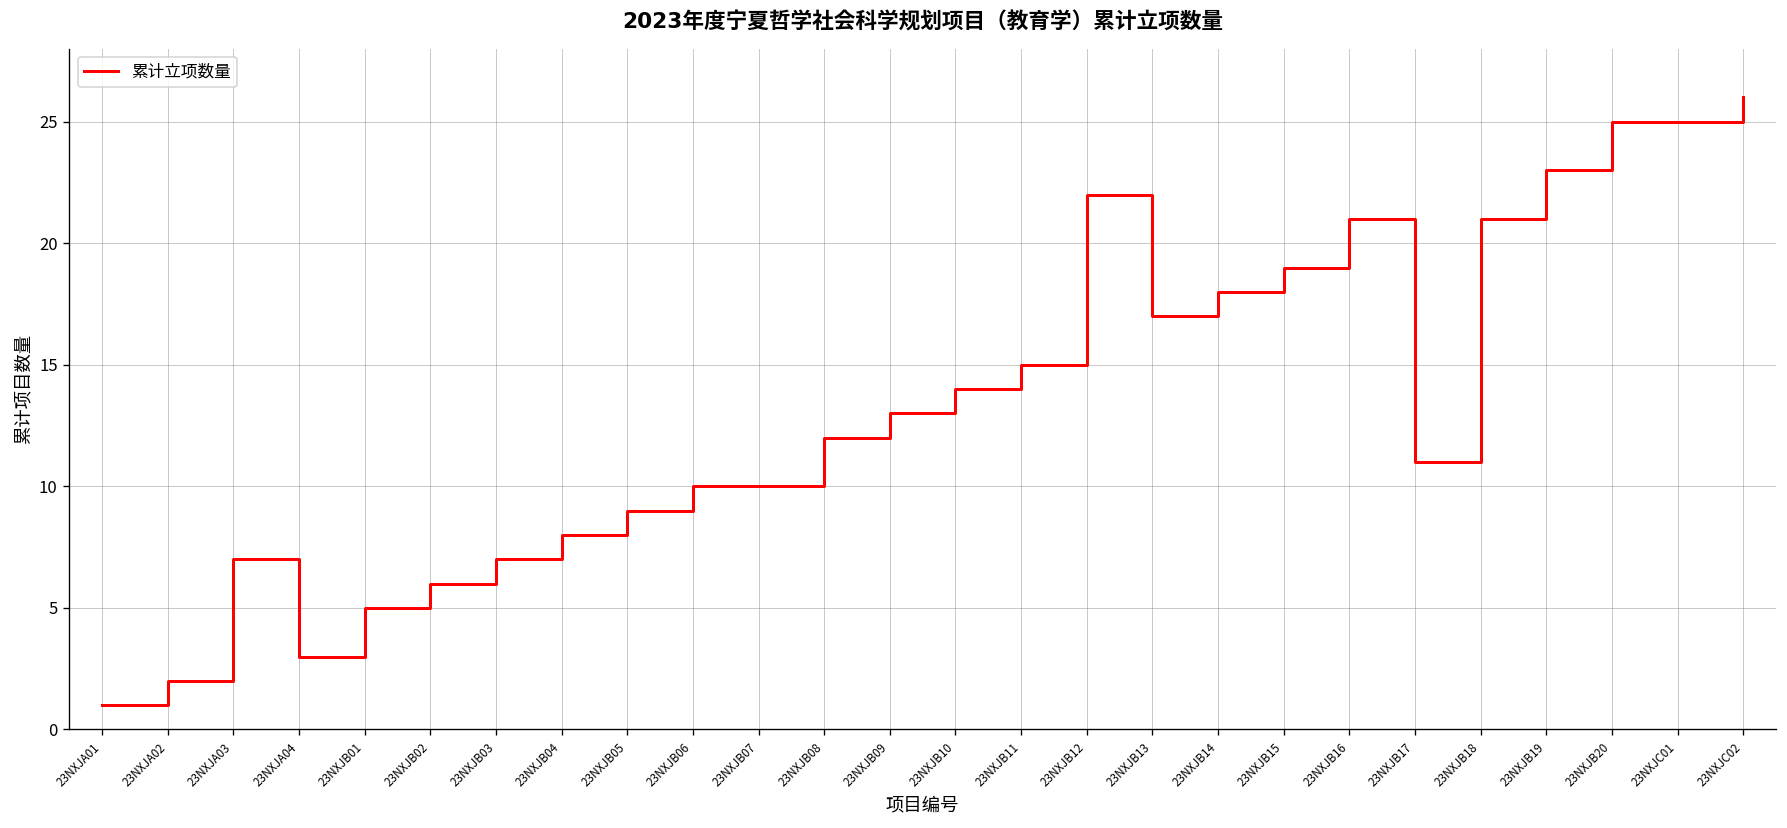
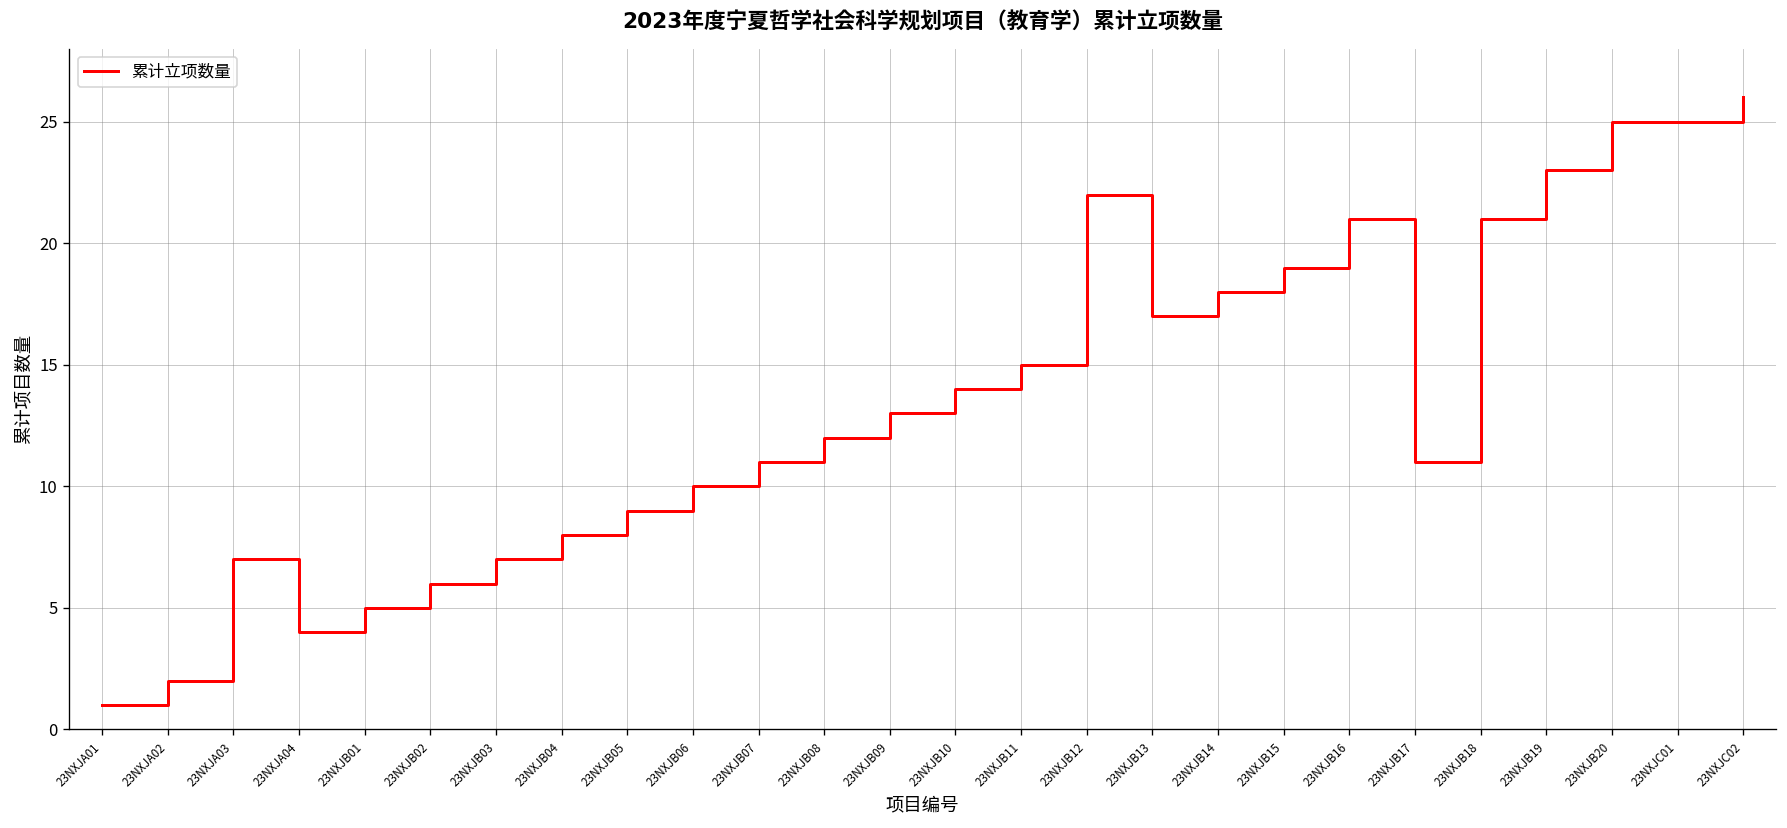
23NXJA04: 3 -> 4
23NXJB07: 10 -> 11
